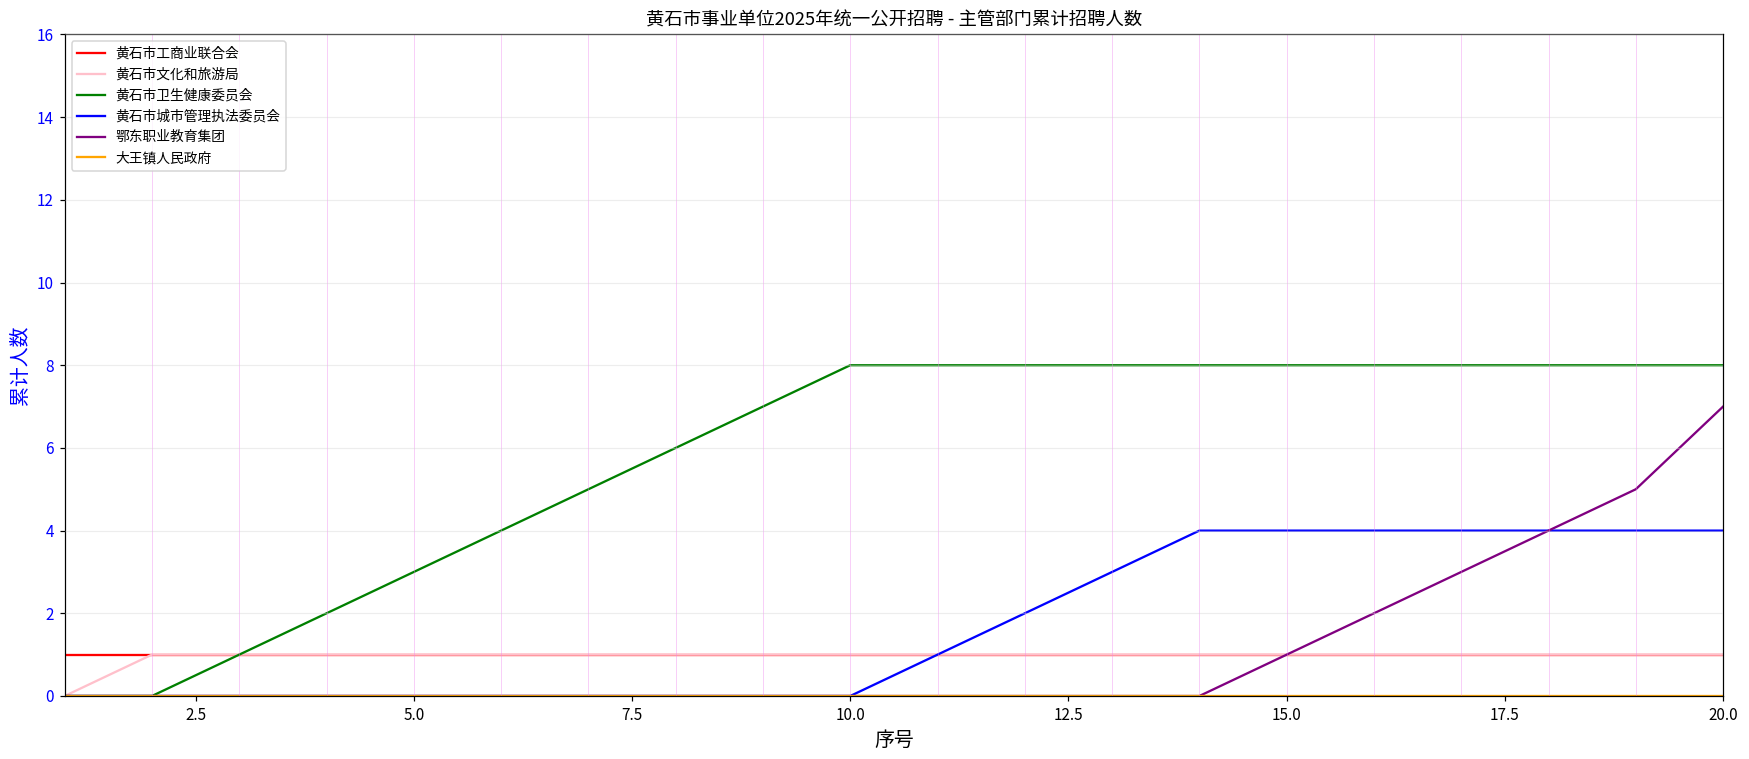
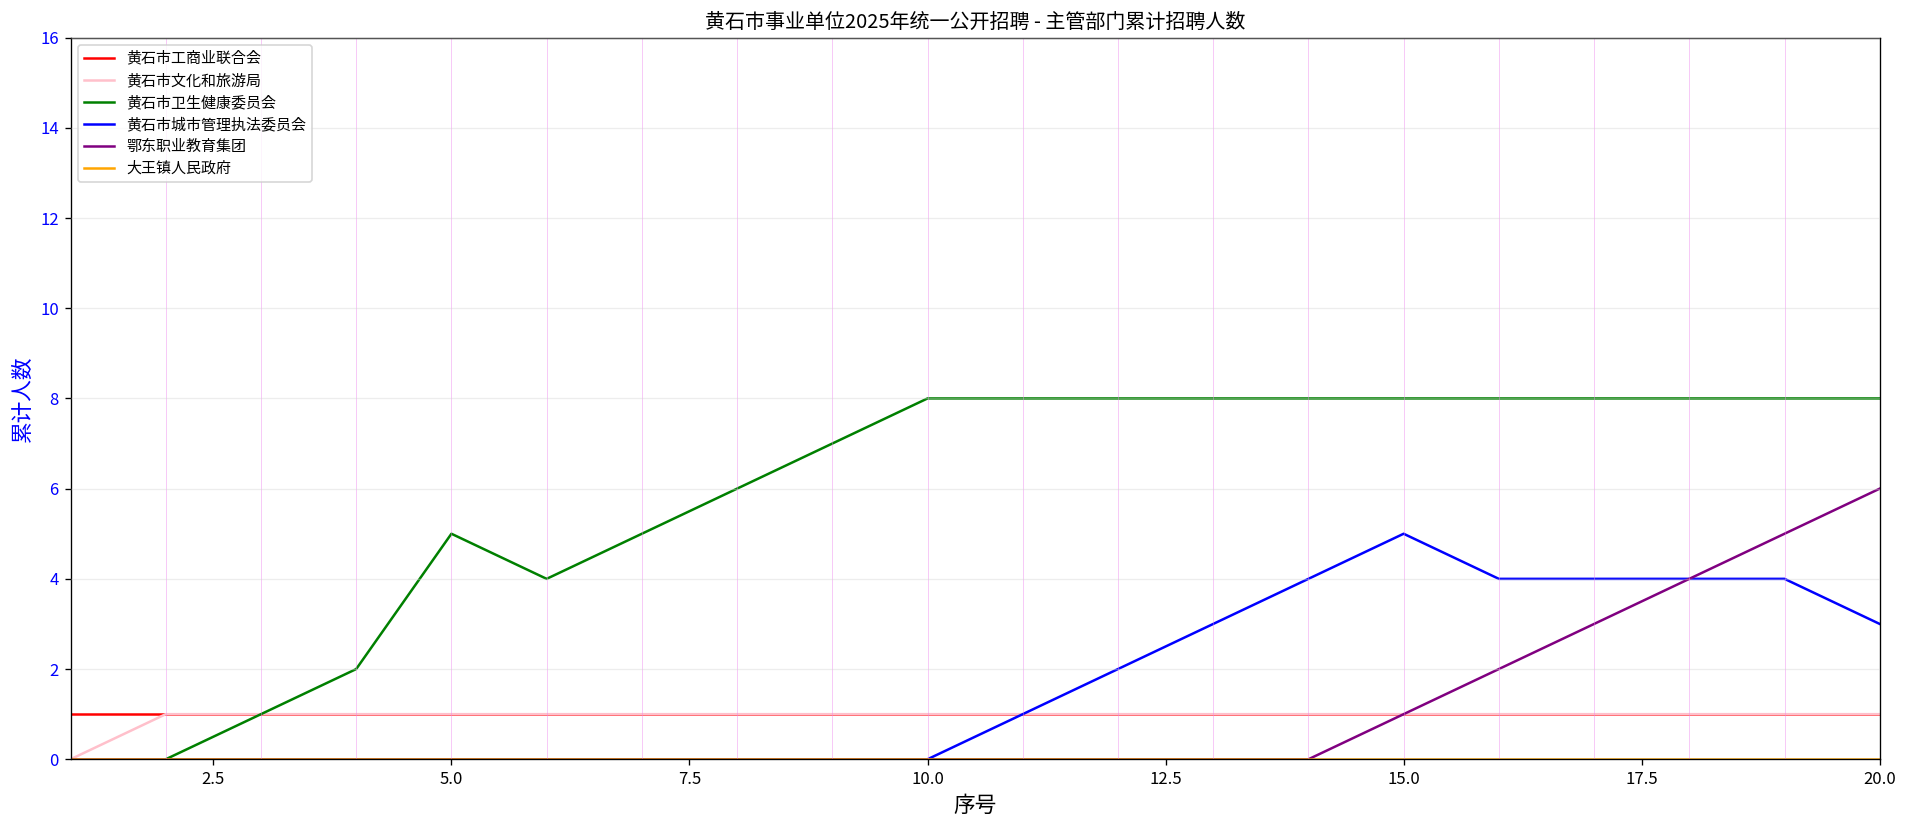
黄石市卫生健康委员会, 5.0: 3 -> 5
黄石市城市管理执法委员会, 15.0: 4 -> 5
黄石市城市管理执法委员会, 20.0: 4 -> 3
鄂东职业教育集团, 20.0: 7 -> 6
